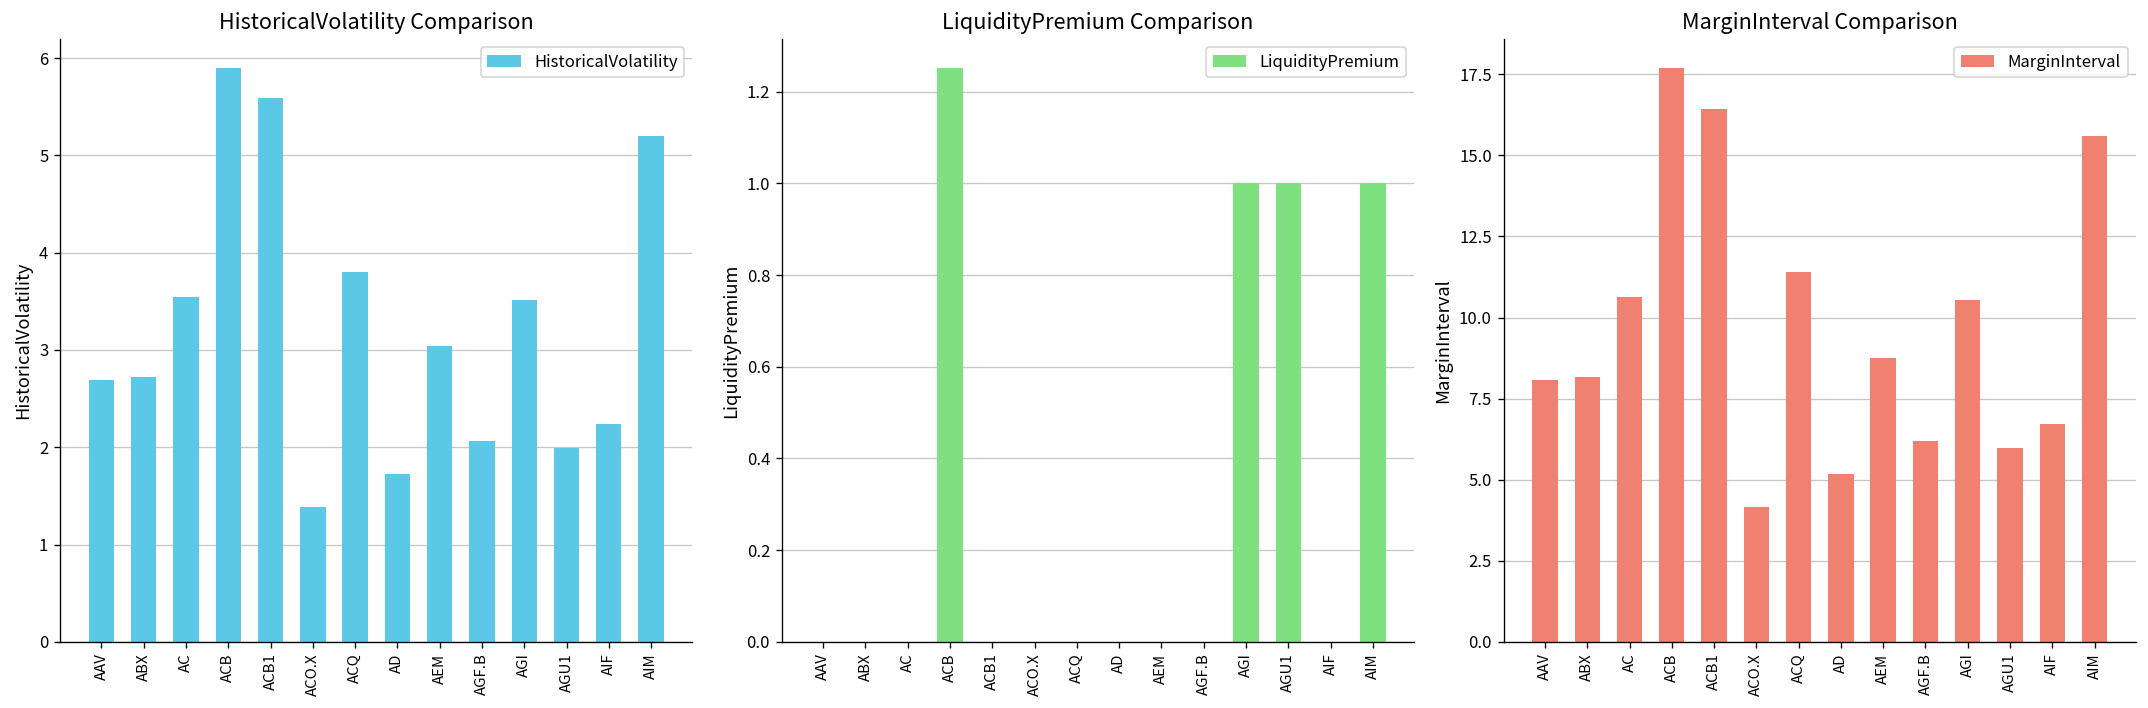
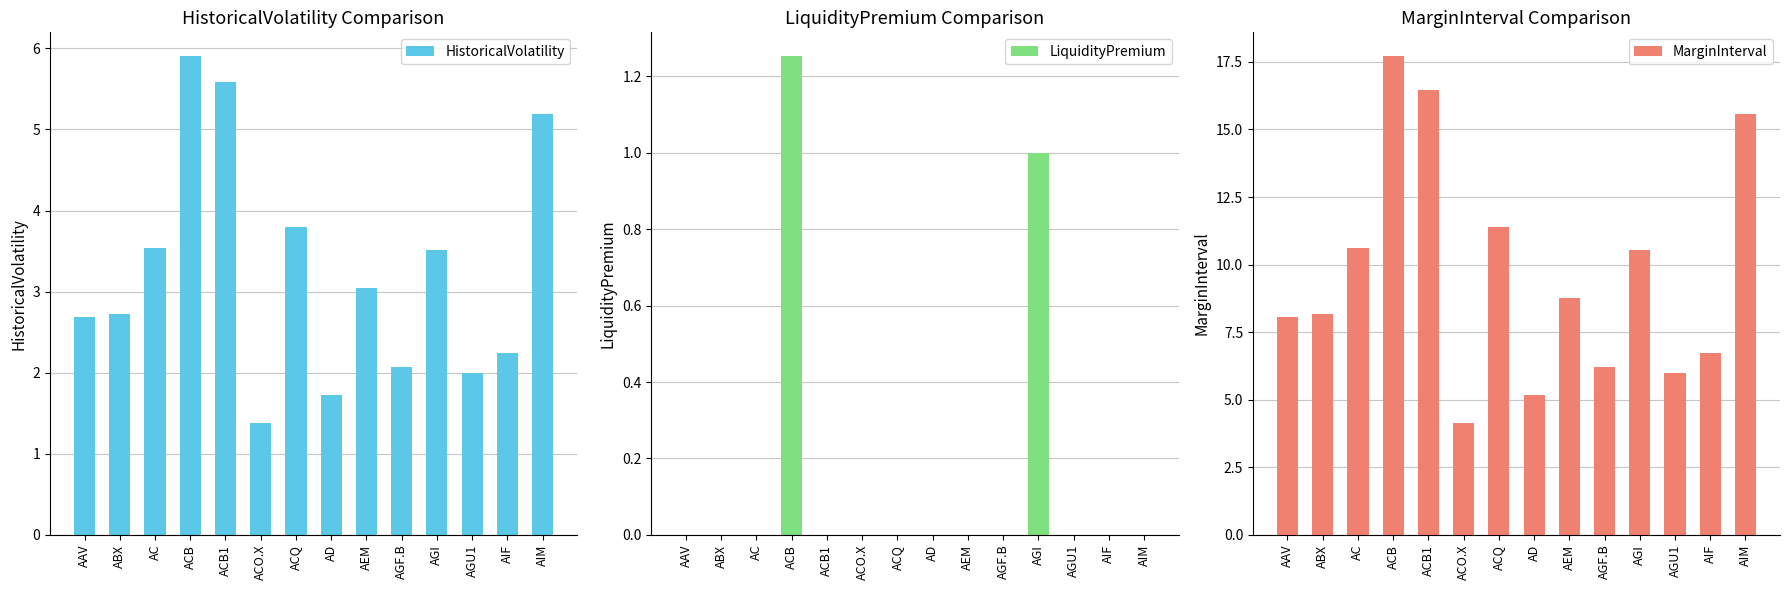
LiquidityPremium Comparison, AGU1: 1 -> 0
LiquidityPremium Comparison, AIM: 1 -> 0
